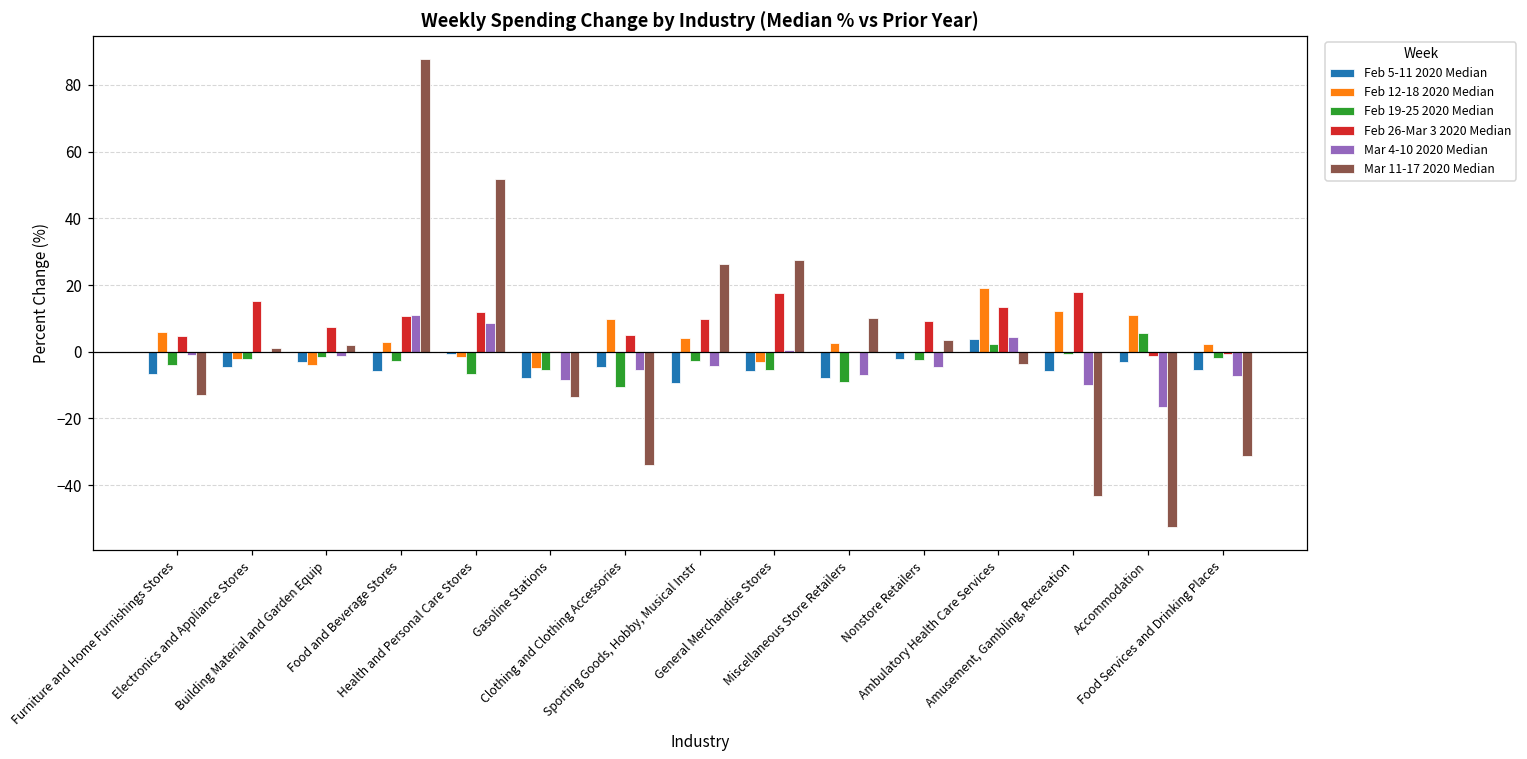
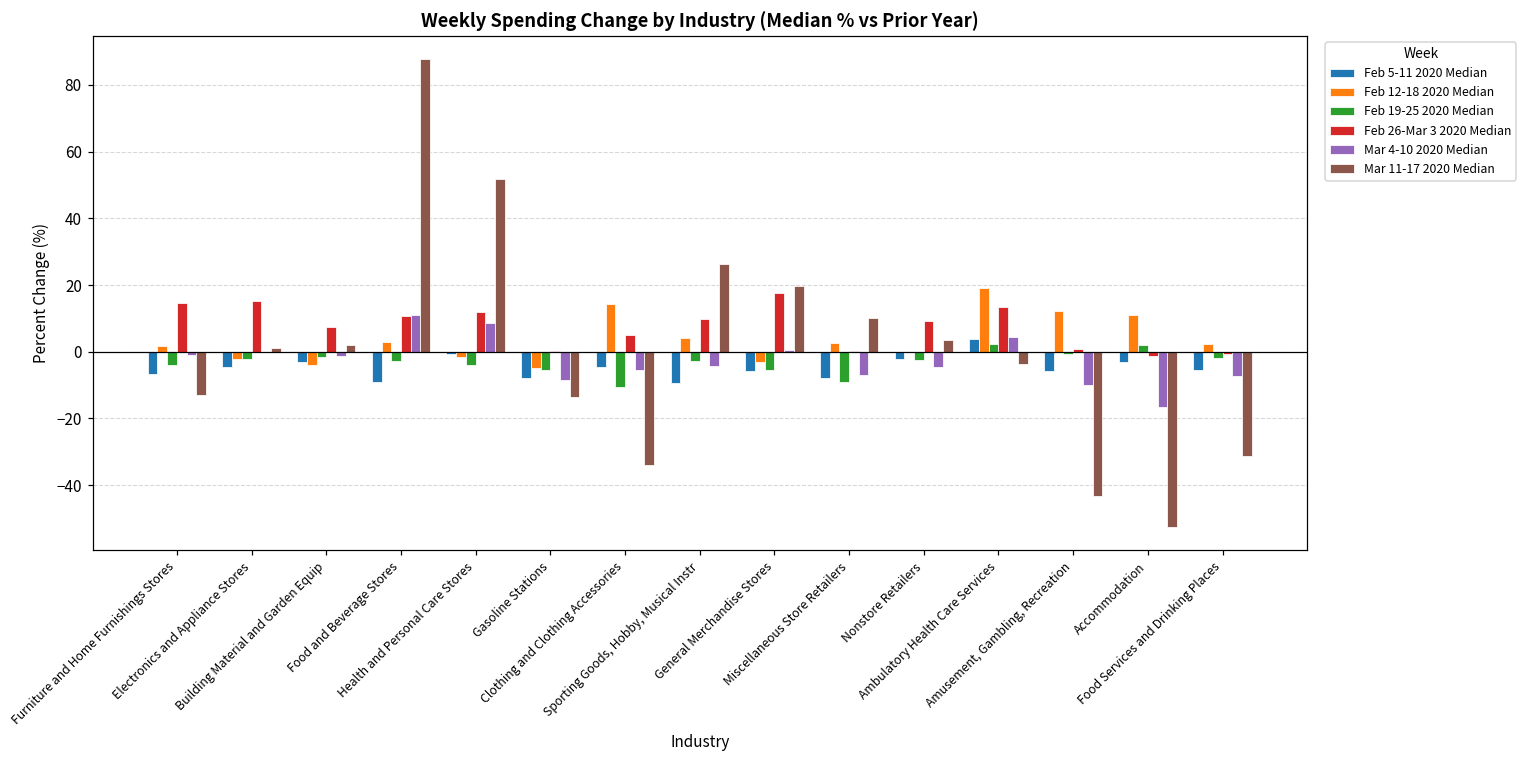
Feb 12-18 2020 Median, Furniture and Home Furnishings Stores: 6 -> 2
Feb 26-Mar 3 2020 Median, Furniture and Home Furnishings Stores: 5 -> 15
Feb 5-11 2020 Median, Food and Beverage Stores: -6 -> -9
Feb 19-25 2020 Median, Health and Personal Care Stores: -7 -> -4
Feb 12-18 2020 Median, Clothing and Clothing Accessories: 10 -> 14
Mar 11-17 2020 Median, General Merchandise Stores: 28 -> 20
Feb 26-Mar 3 2020 Median, Amusement, Gambling, Recreation: 18 -> 1
Feb 19-25 2020 Median, Accommodation: 6 -> 2
